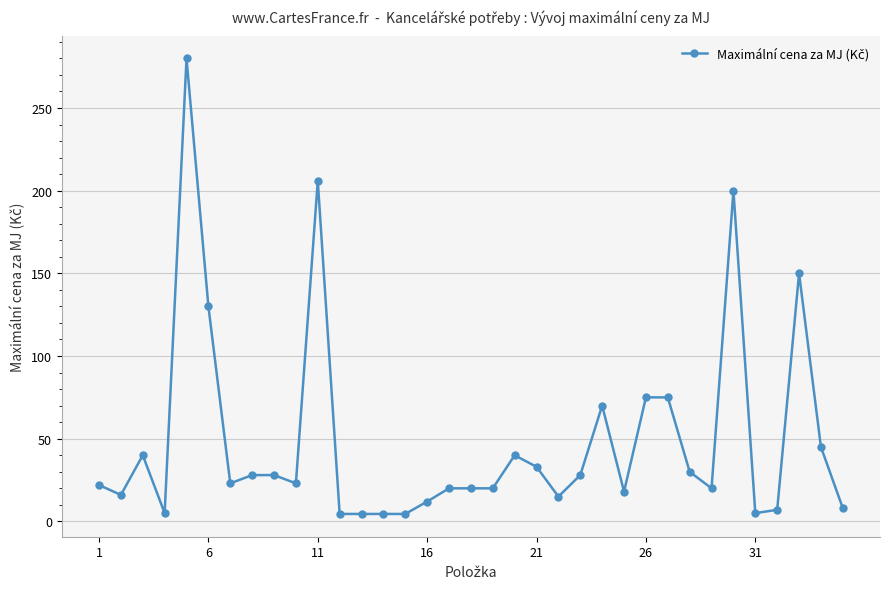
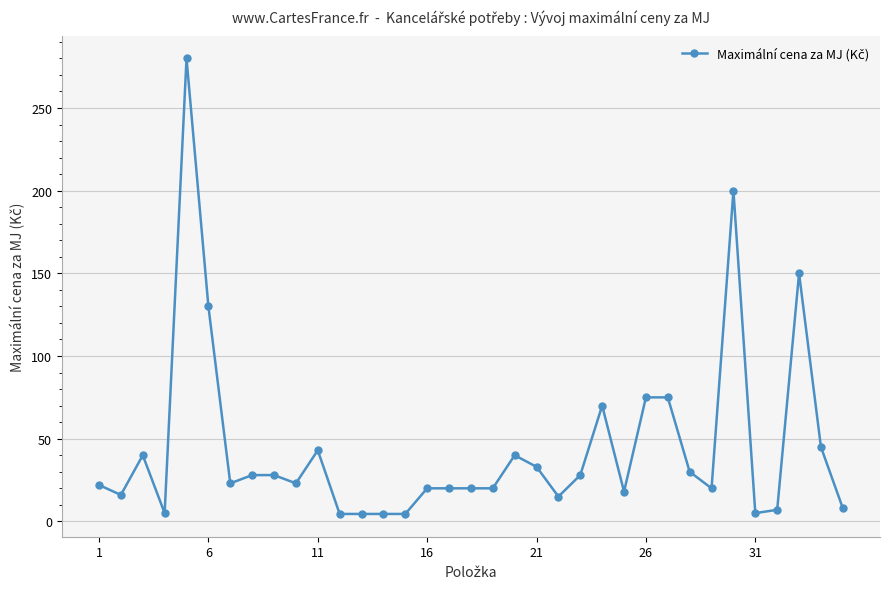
11: 206 -> 43
16: 12 -> 20
